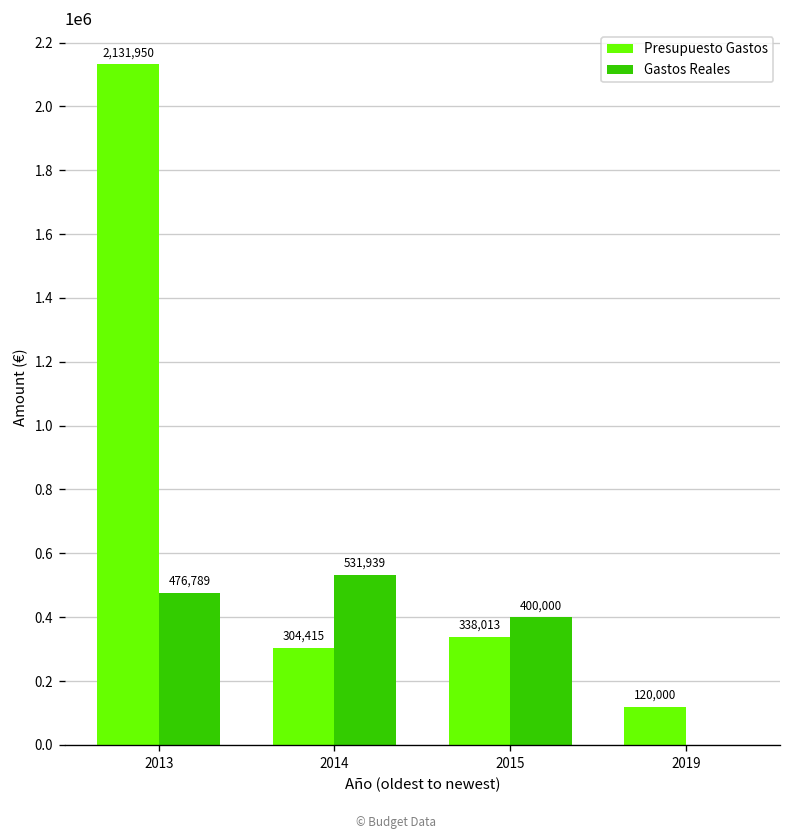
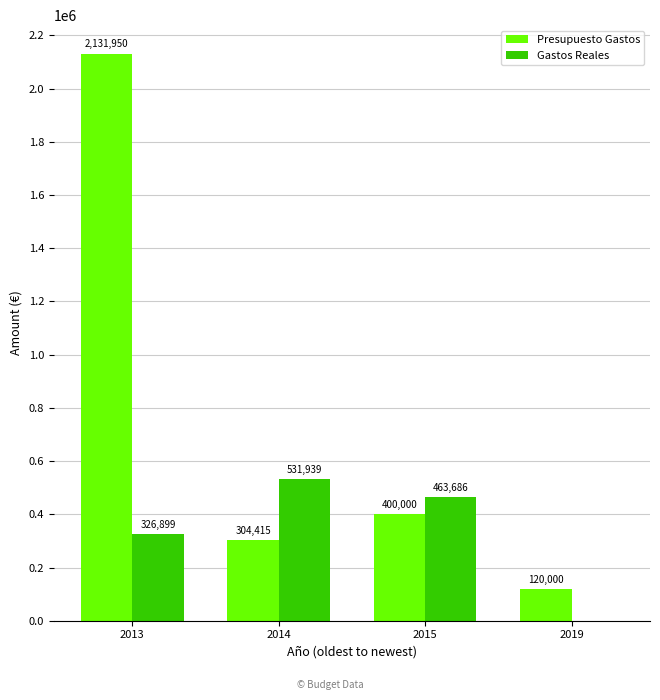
Gastos Reales, 2013: 476,789 -> 326,899
Presupuesto Gastos, 2015: 338,013 -> 400,000
Gastos Reales, 2015: 400,000 -> 463,686
